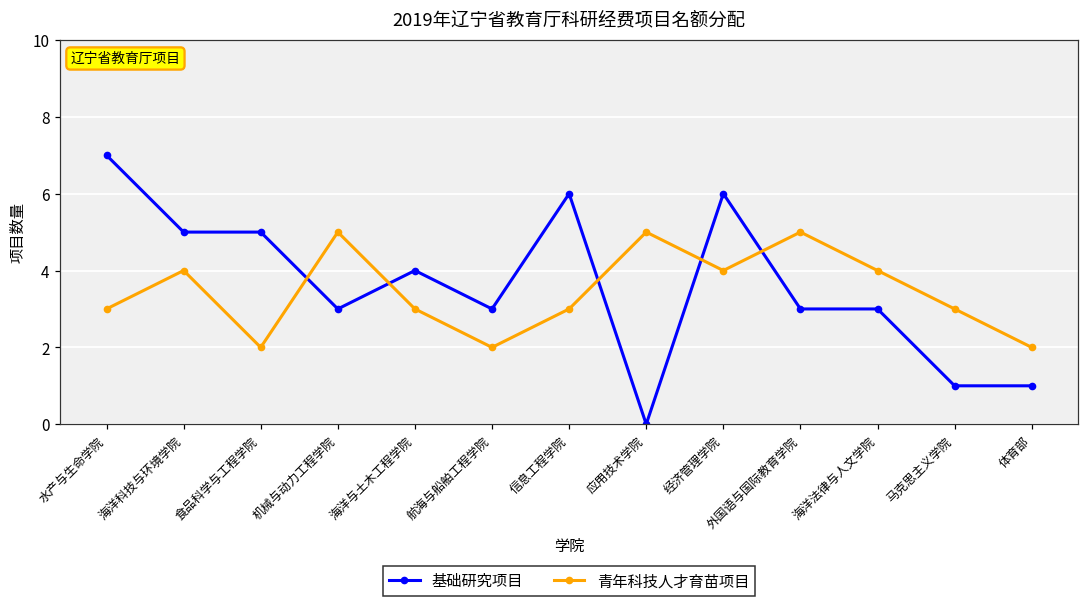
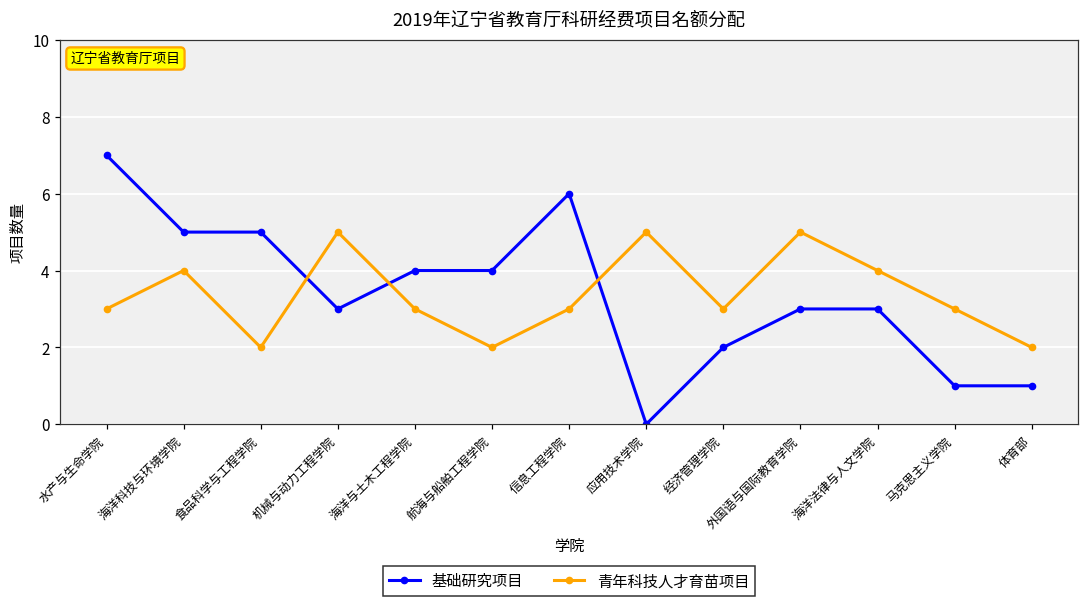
基础研究项目, 航海与船舶工程学院: 3 -> 4
基础研究项目, 经济管理学院: 6 -> 2
青年科技人才育苗项目, 经济管理学院: 4 -> 3
